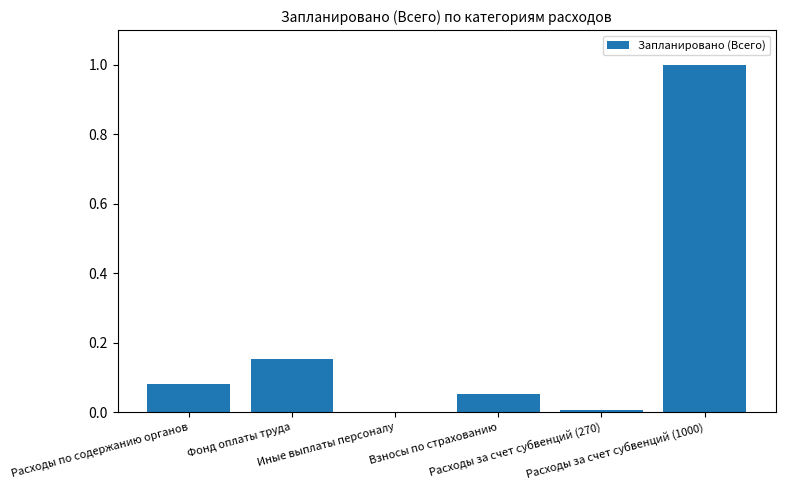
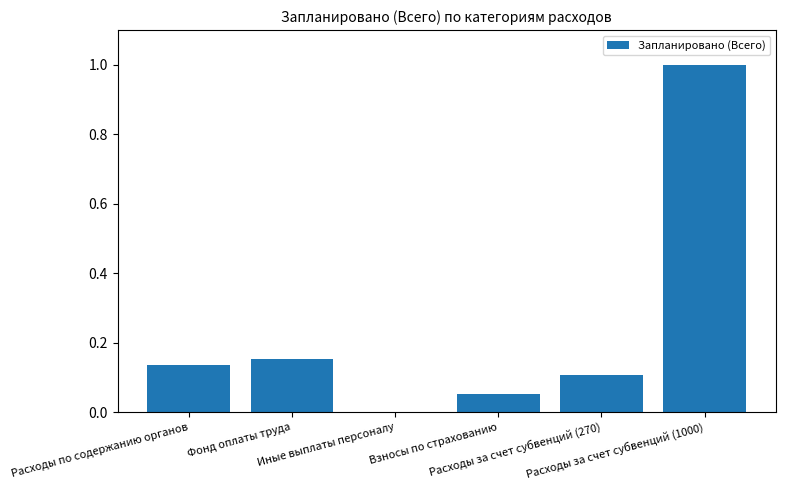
Расходы по содержанию органов: 0.08 -> 0.14
Расходы за счет субвенций (270): 0.01 -> 0.11
